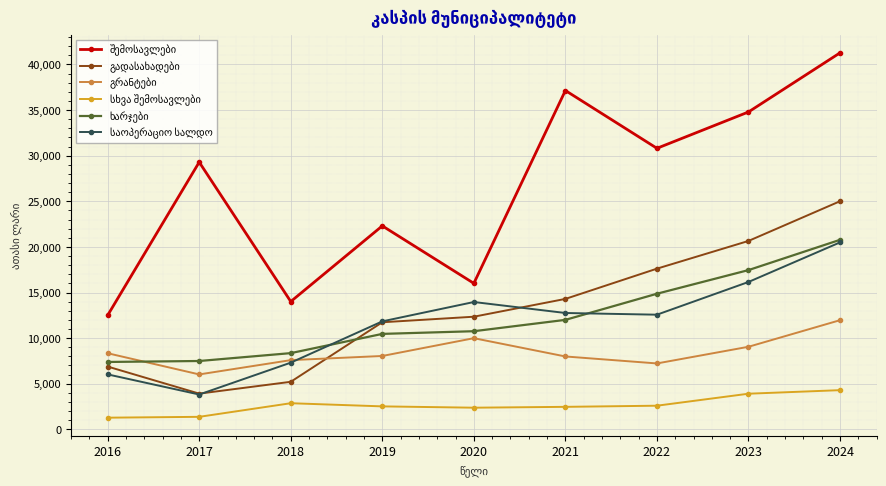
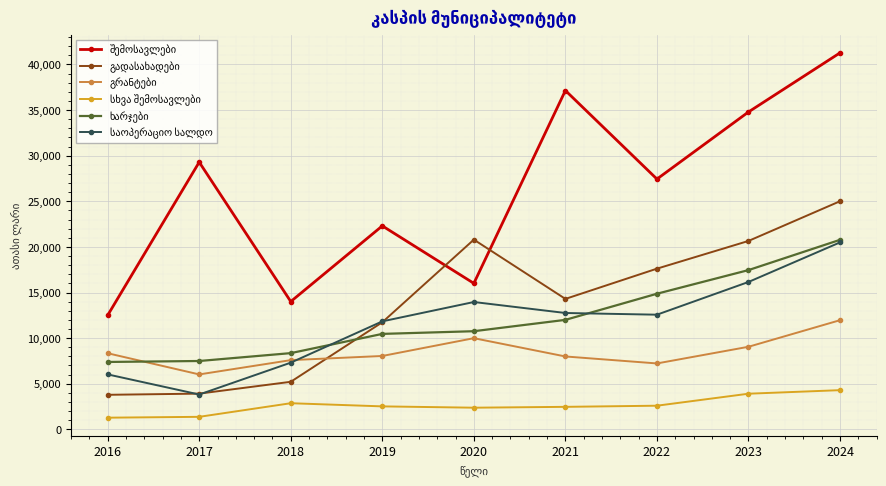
გადასახადები, 2016: 7,000 -> 4,000
გადასახადები, 2020: 12,000 -> 21,000
შემოსავლები, 2022: 31,000 -> 27,000
